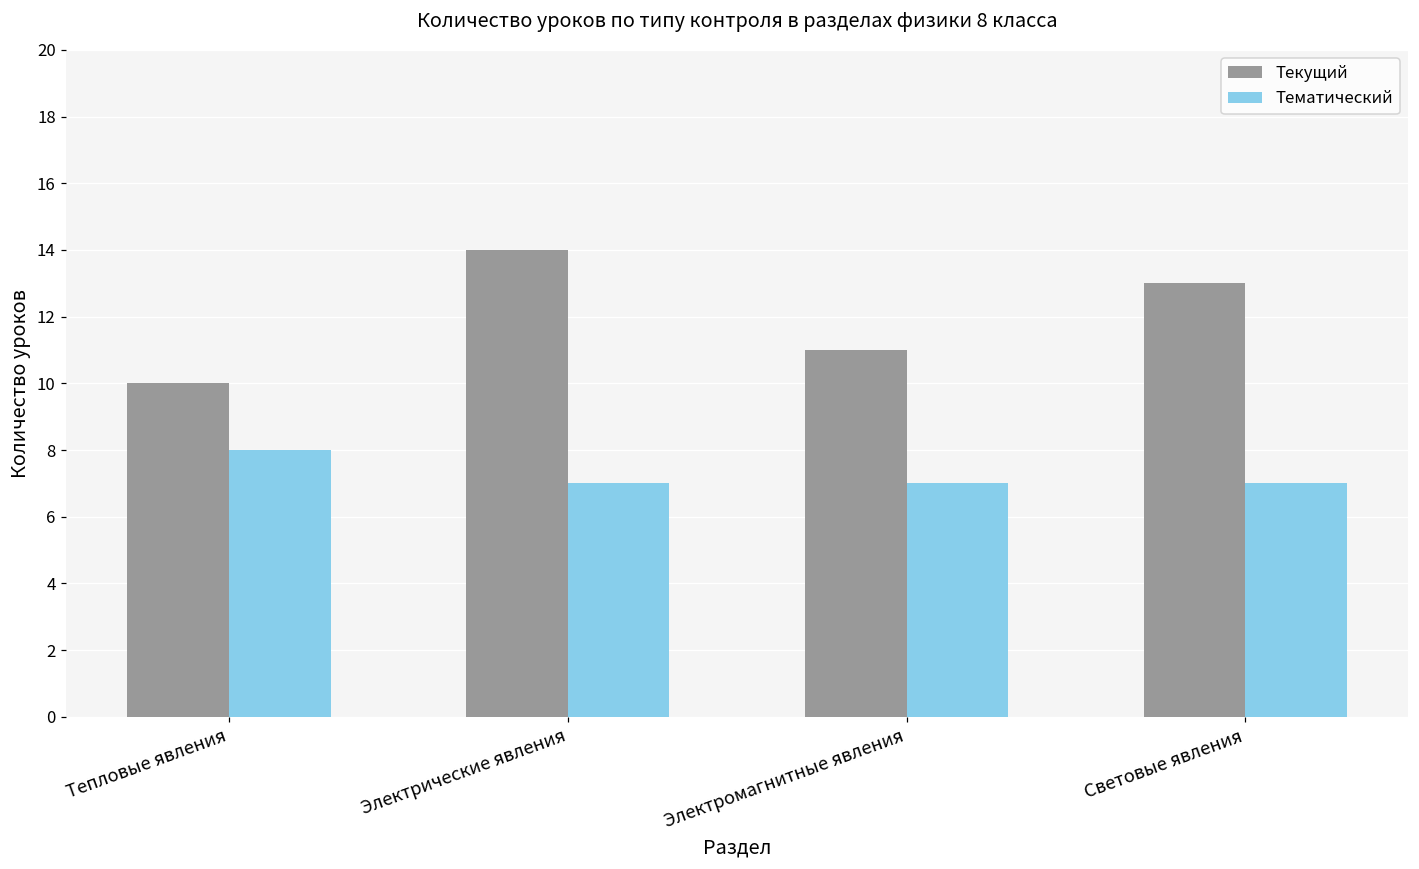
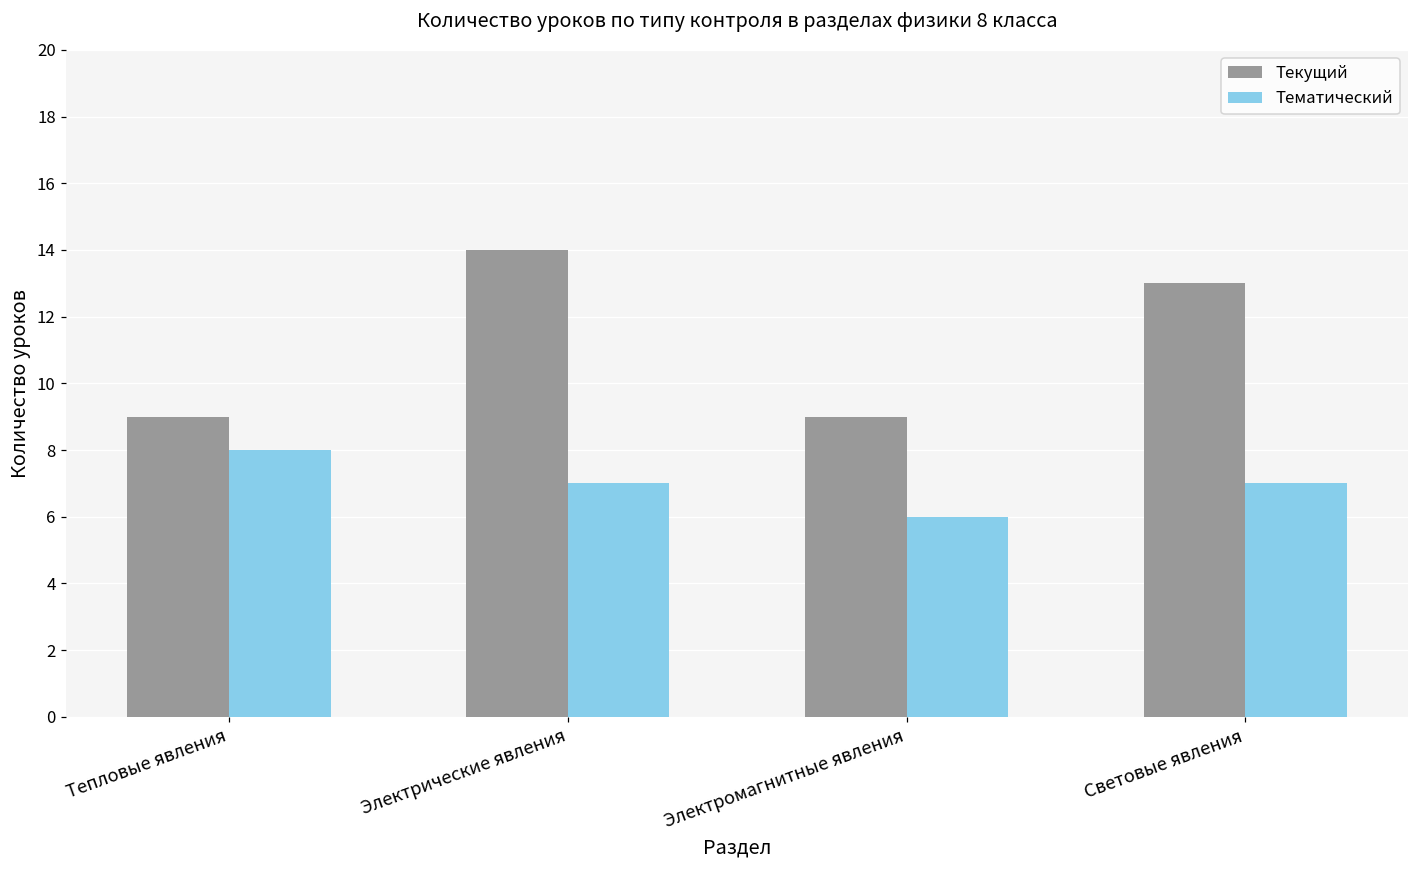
Текущий, Тепловые явления: 10 -> 9
Текущий, Электромагнитные явления: 11 -> 9
Тематический, Электромагнитные явления: 7 -> 6
